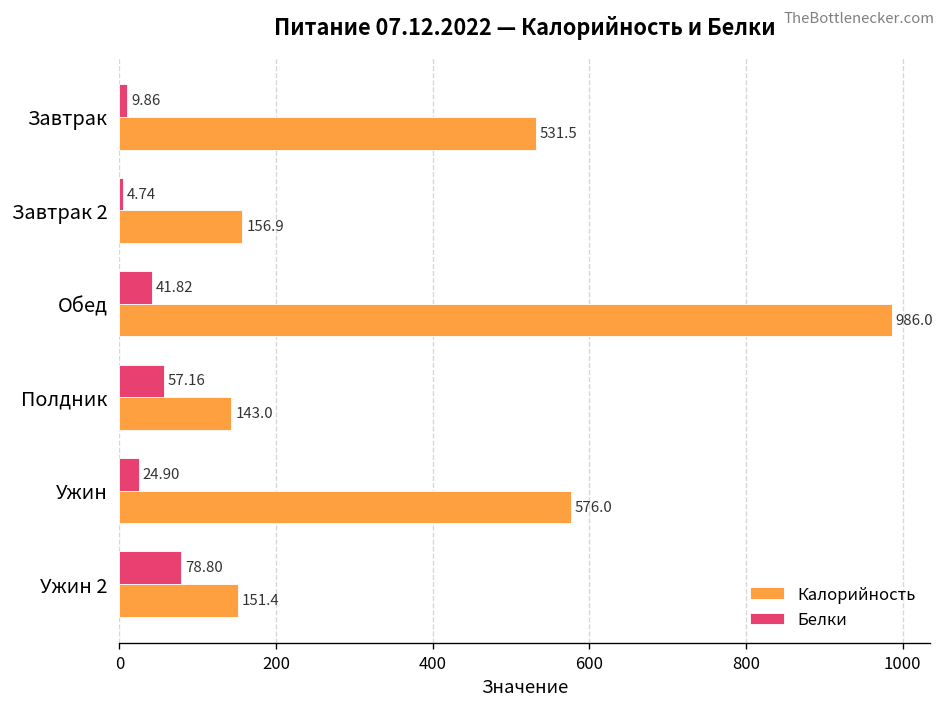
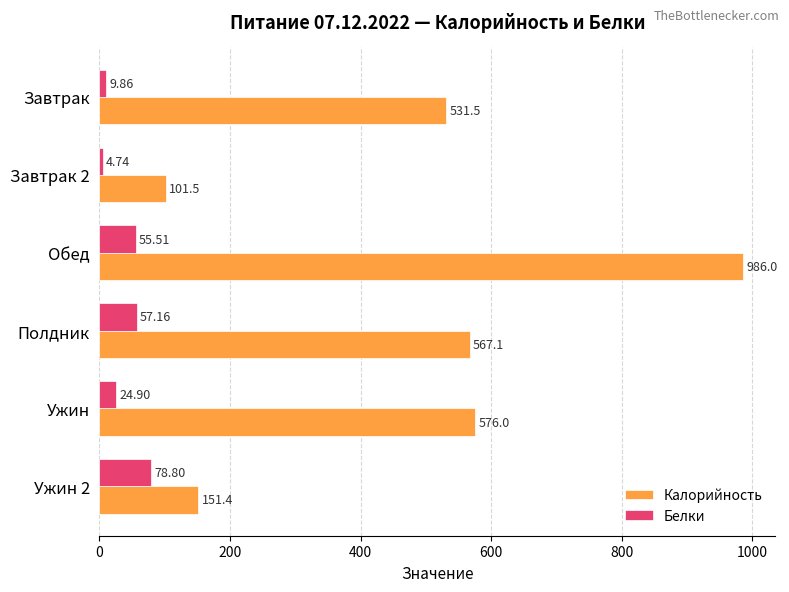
Калорийность, Завтрак 2: 156.9 -> 101.5
Белки, Обед: 41.82 -> 55.51
Калорийность, Полдник: 143.0 -> 567.1
